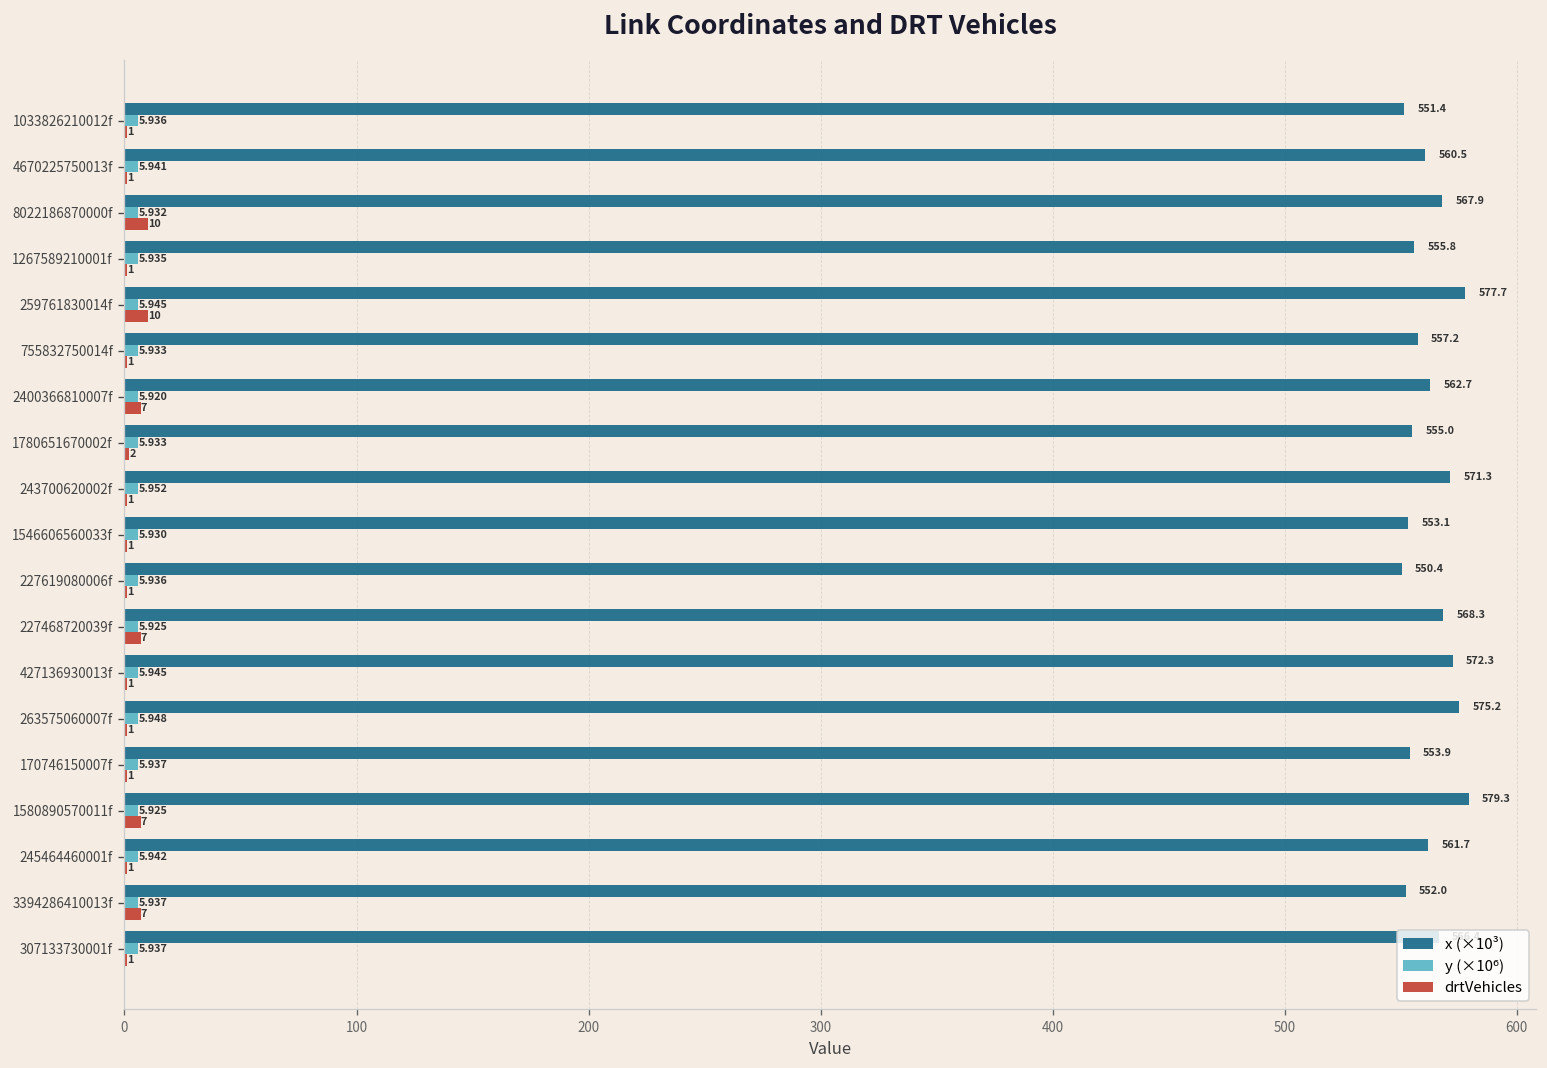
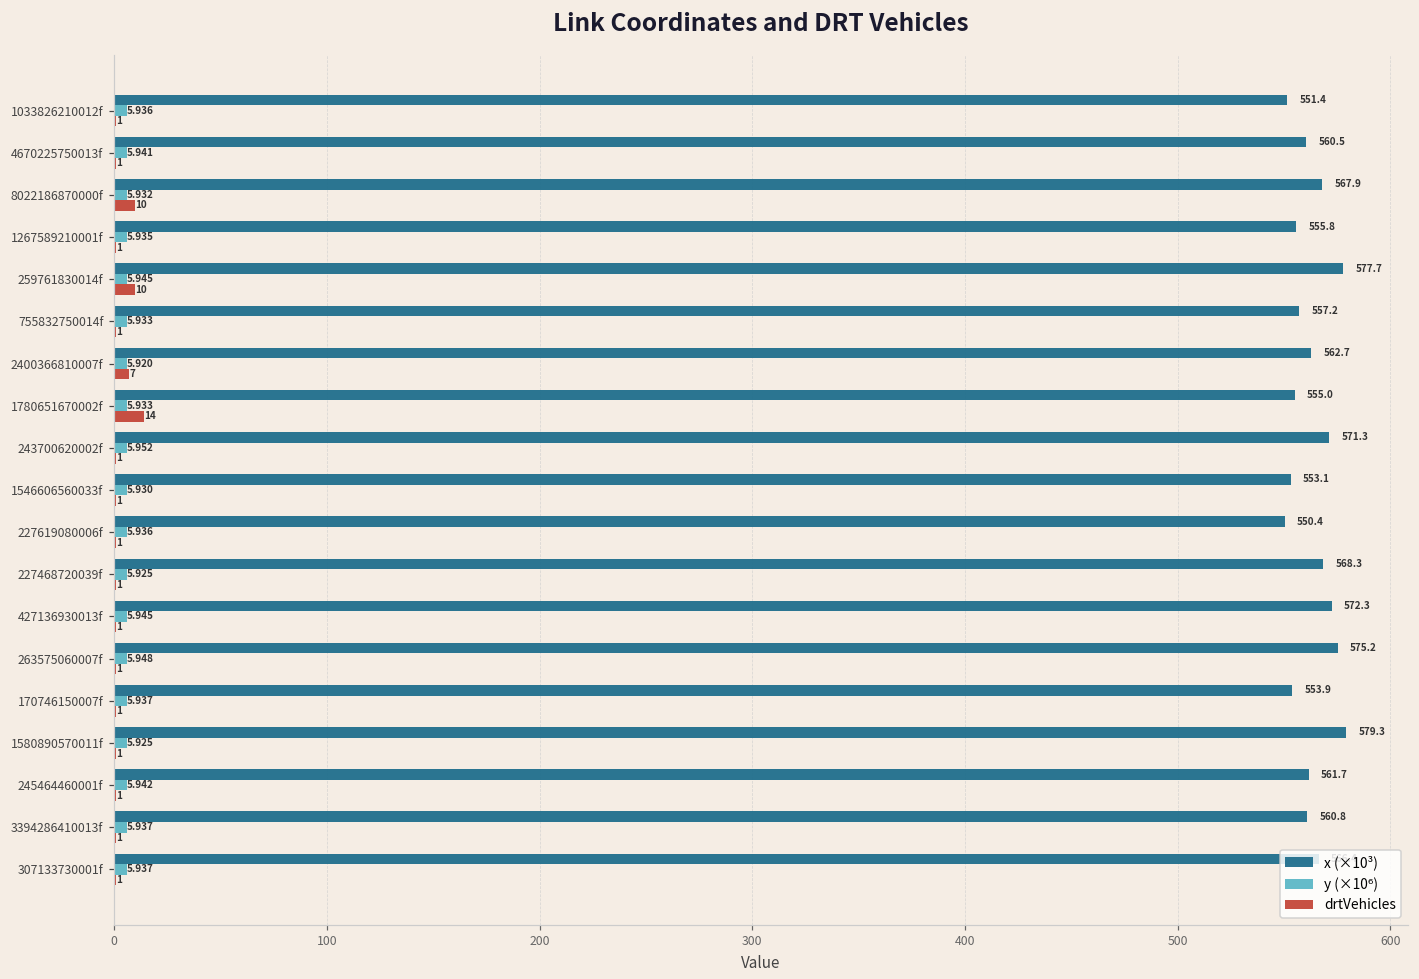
drtVehicles, 1780651670002f: 2 -> 14
drtVehicles, 227468720039f: 7 -> 1
drtVehicles, 1580890570011f: 7 -> 1
x (×10³), 3394286410013f: 552.0 -> 560.8
drtVehicles, 3394286410013f: 7 -> 1
